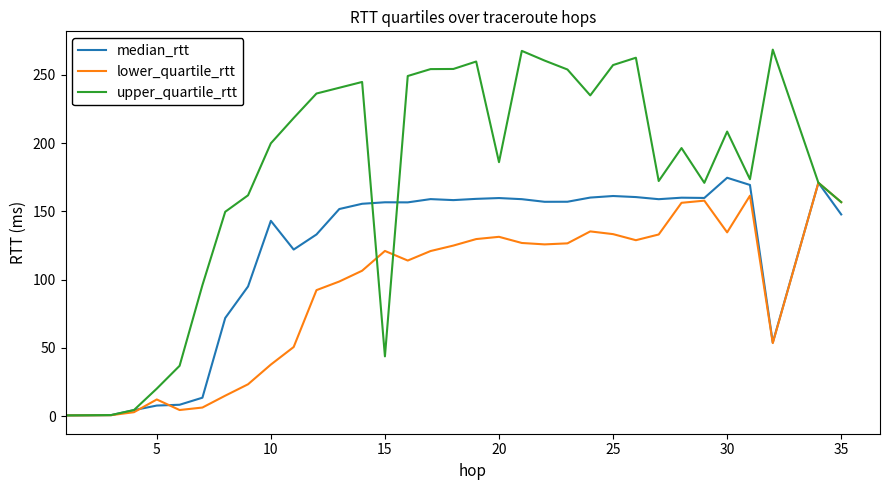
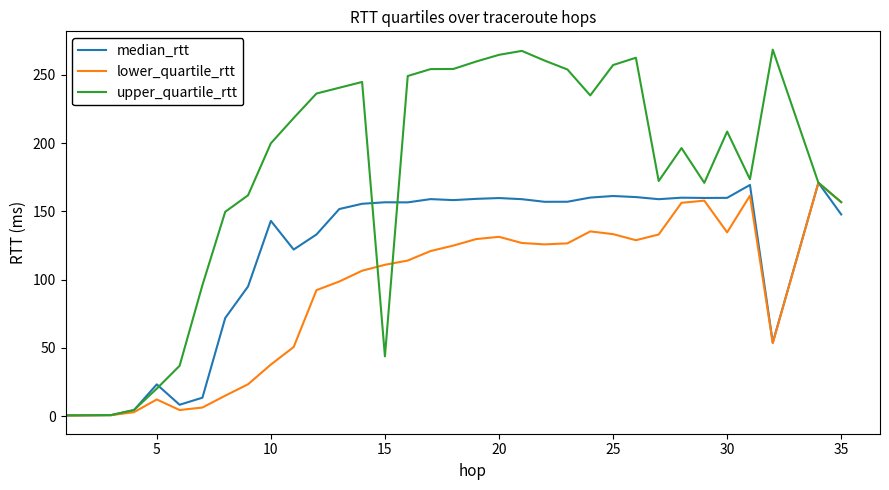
median_rtt, 5: 8 -> 23
lower_quartile_rtt, 15: 121 -> 111
upper_quartile_rtt, 20: 186 -> 265
median_rtt, 30: 175 -> 160
